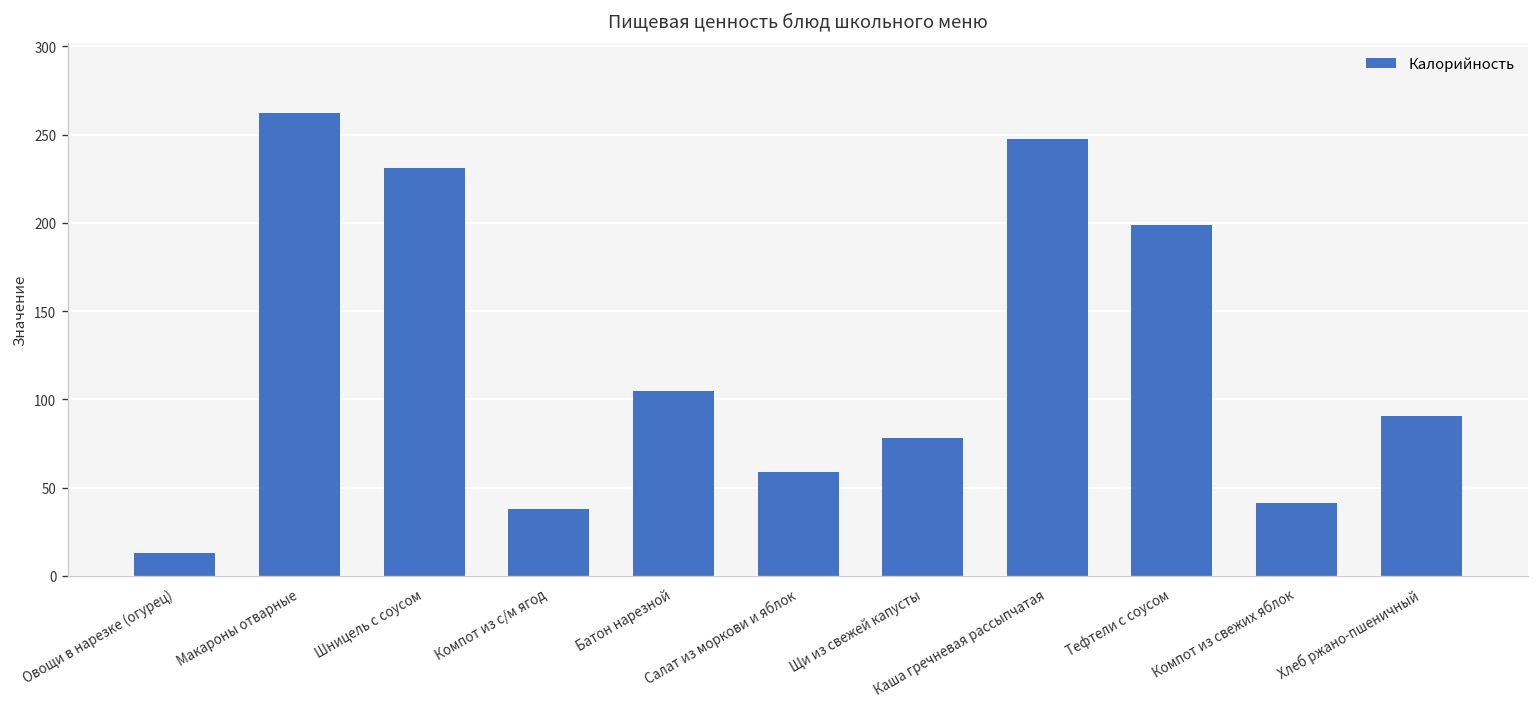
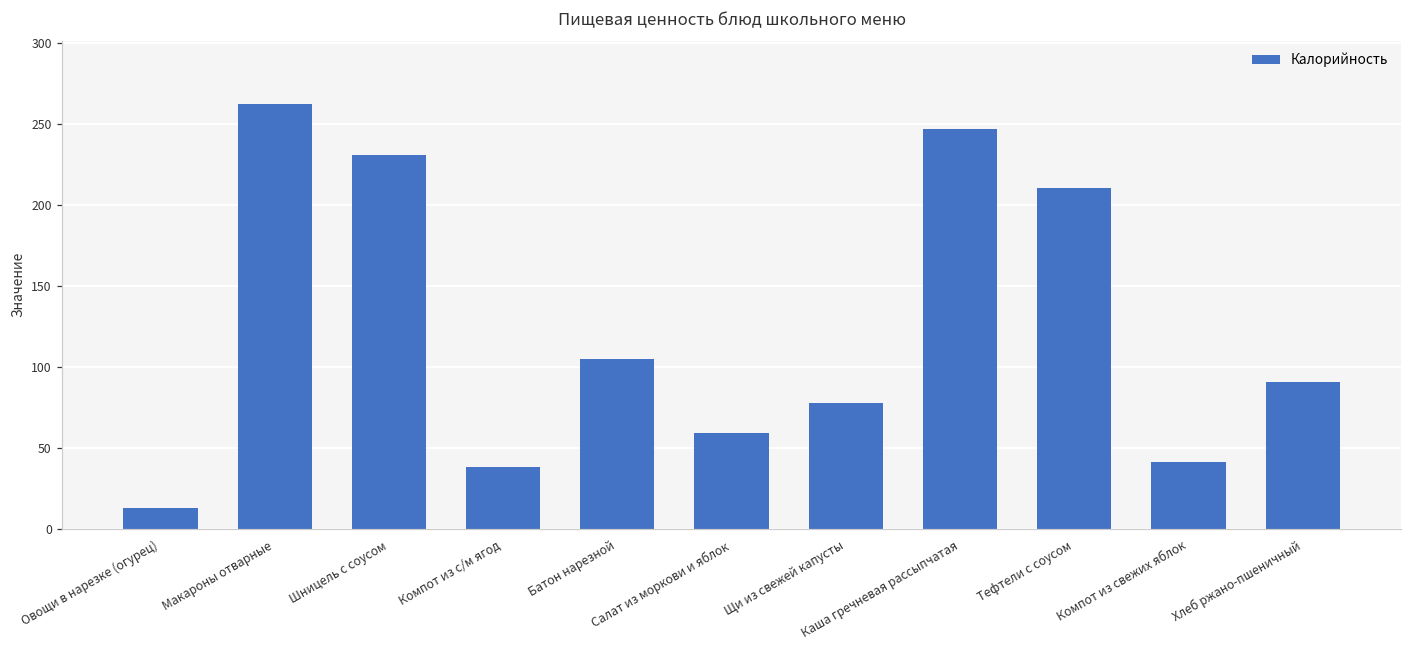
Тефтели с соусом: 199 -> 211
